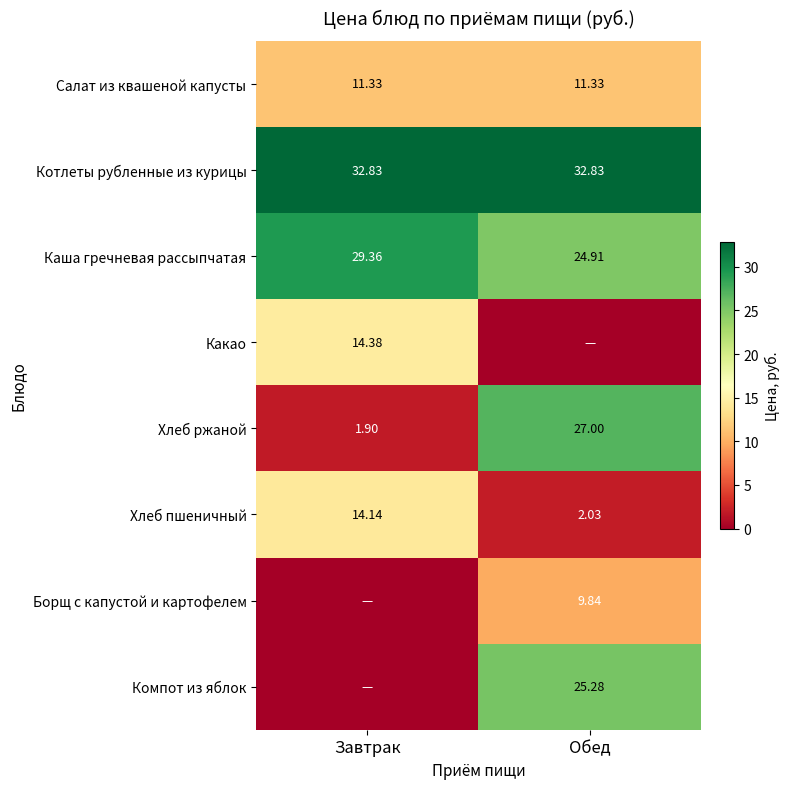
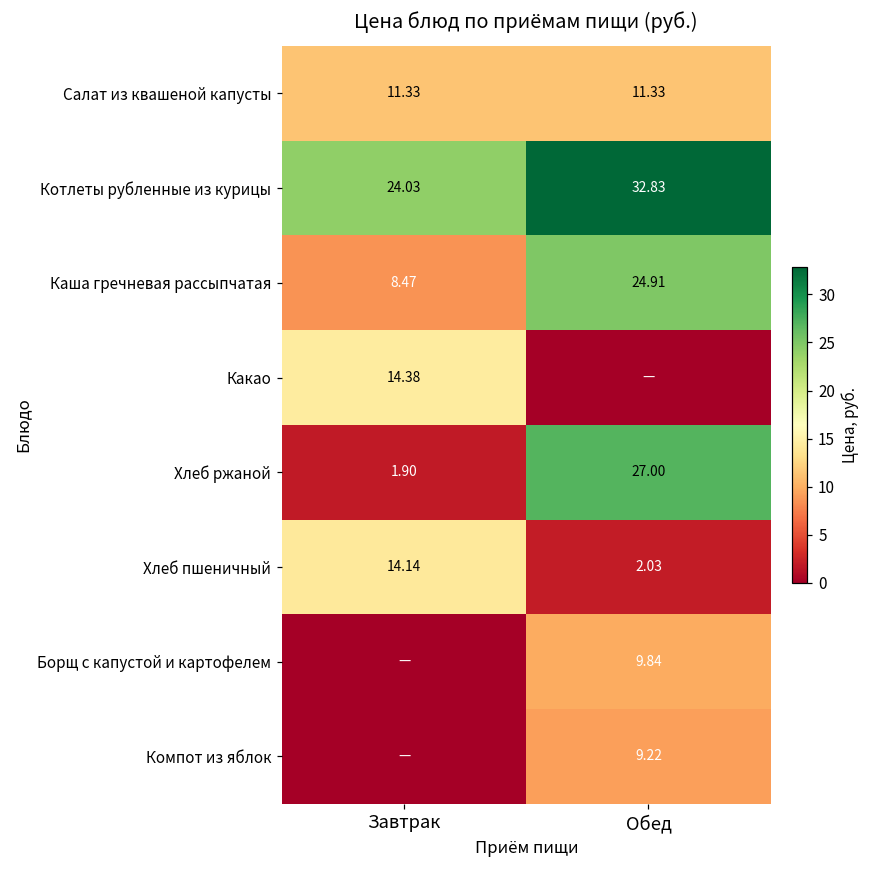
Котлеты рубленные из курицы, Завтрак: 32.83 -> 24.03
Каша гречневая рассыпчатая, Завтрак: 29.36 -> 8.47
Компот из яблок, Обед: 25.28 -> 9.22
